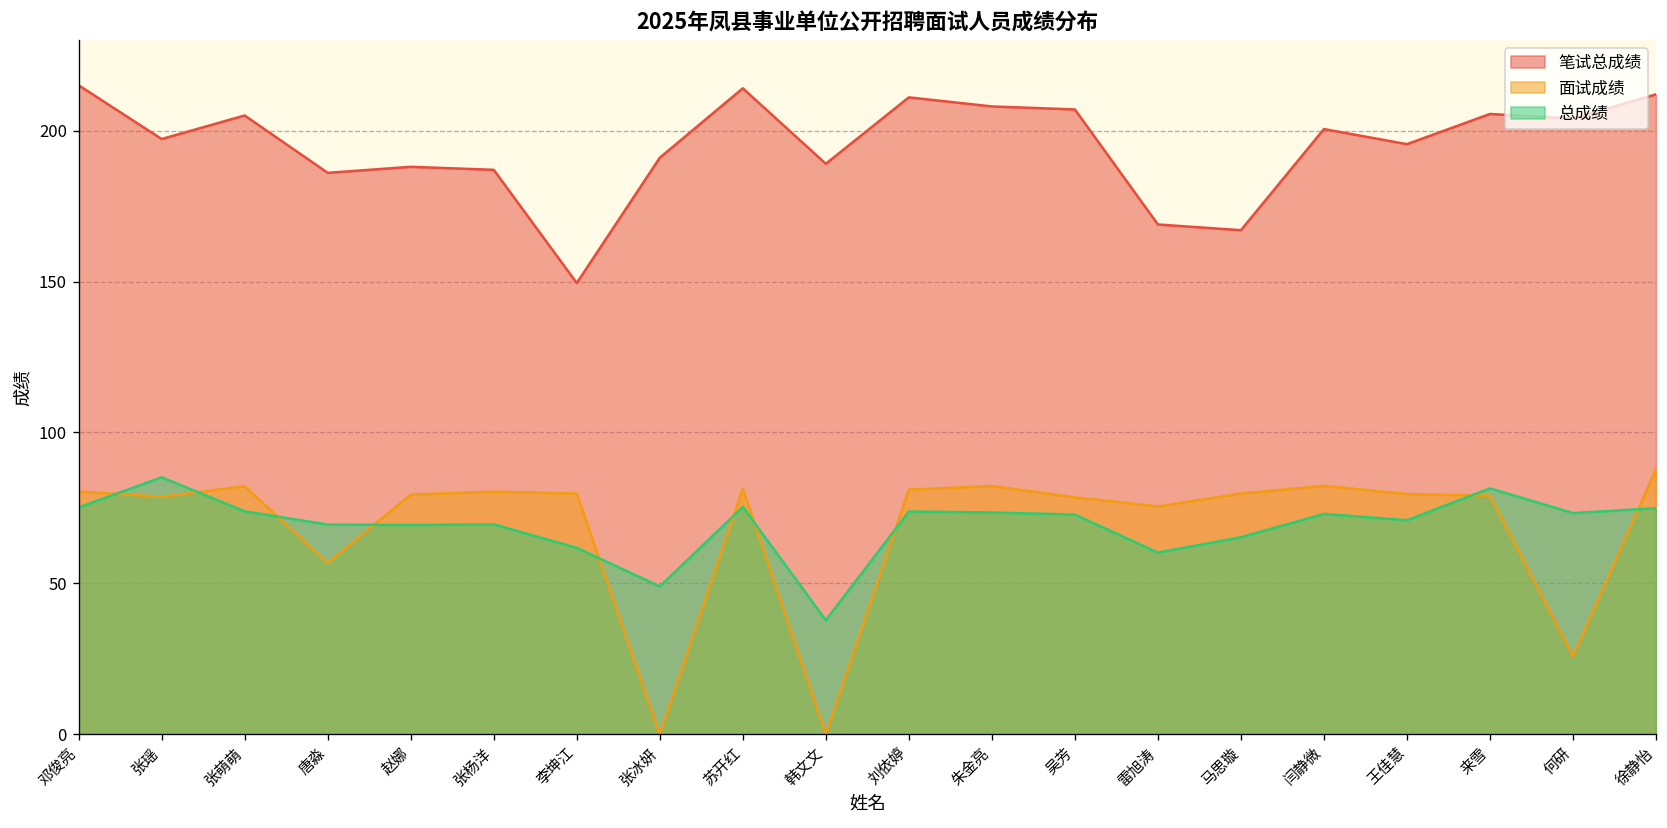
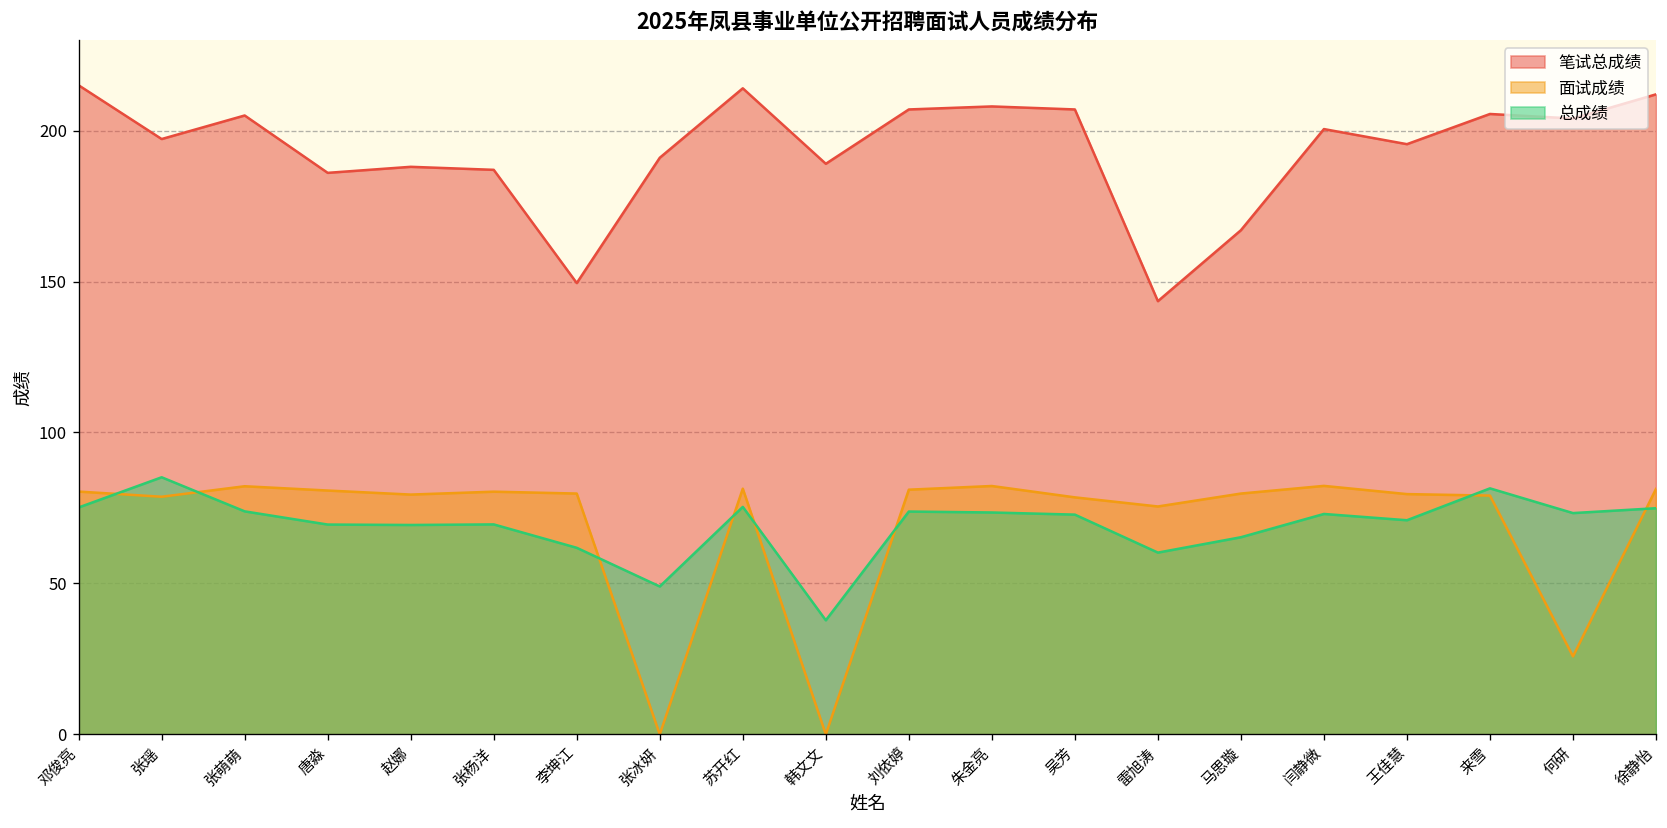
面试成绩, 唐淼: 57 -> 81
笔试总成绩, 刘依婷: 211 -> 207
笔试总成绩, 雷旭涛: 169 -> 144
面试成绩, 徐静怡: 88 -> 81
